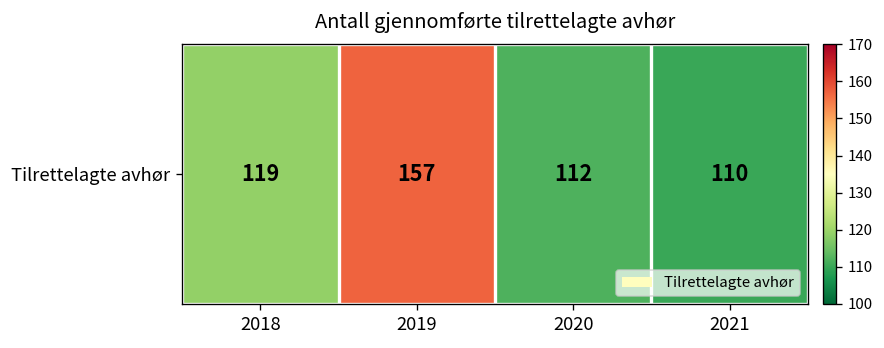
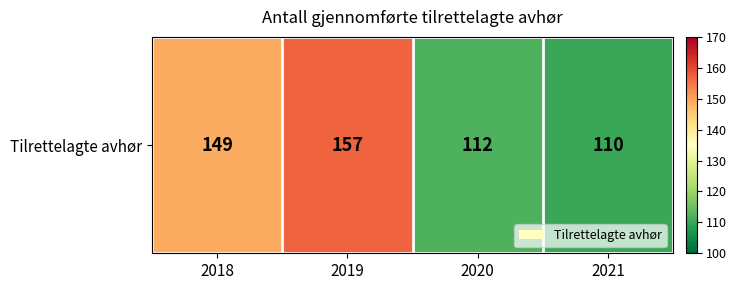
Tilrettelagte avhør, 2018: 119 -> 149
